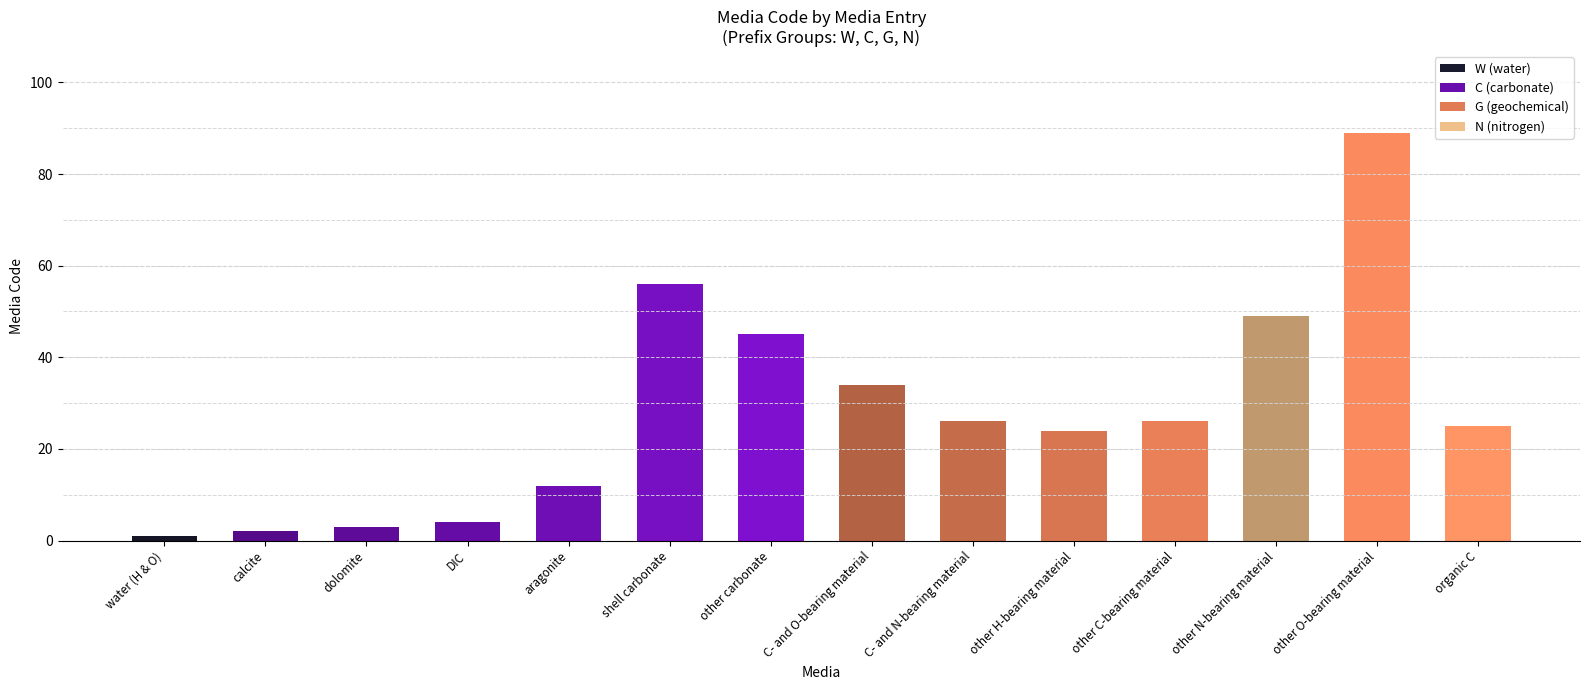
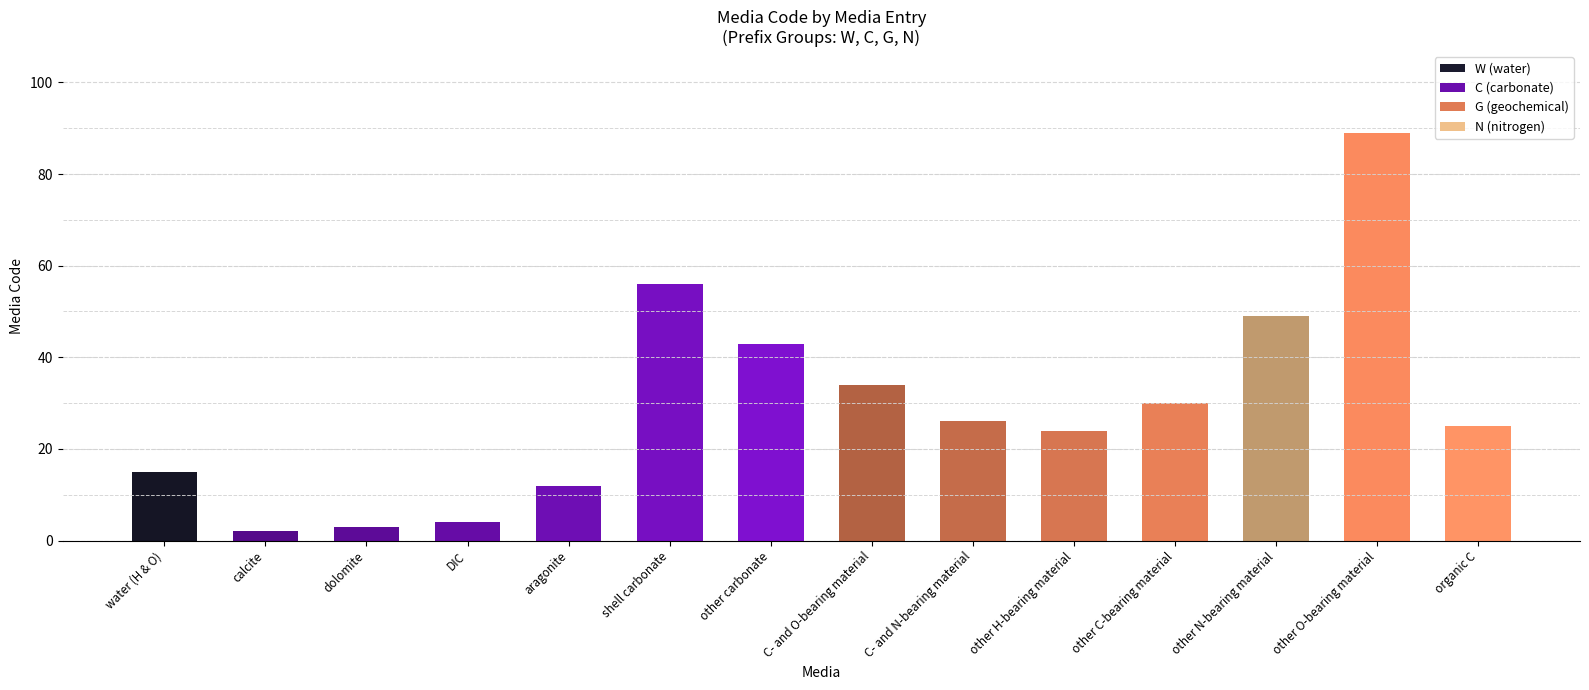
water (H & O): 1 -> 15
other carbonate: 45 -> 43
other C-bearing material: 26 -> 30
